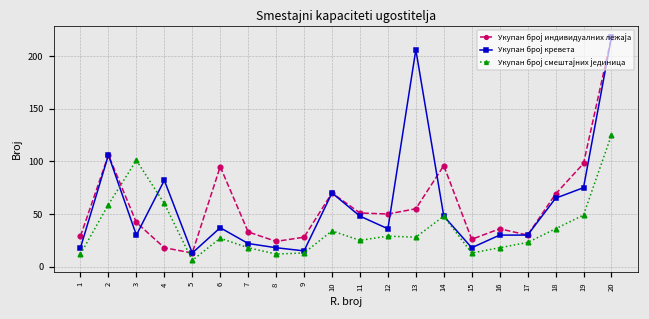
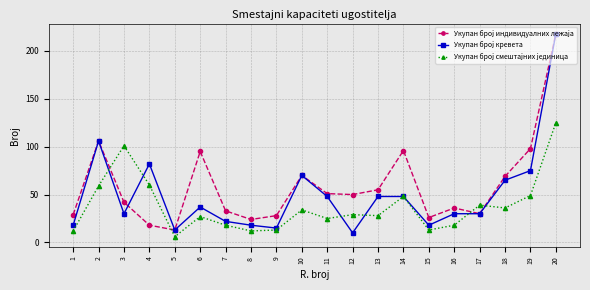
Укупан број кревета, 12: 40 -> 10
Укупан број кревета, 13: 210 -> 50
Укупан број смештајних јединица, 17: 20 -> 40
